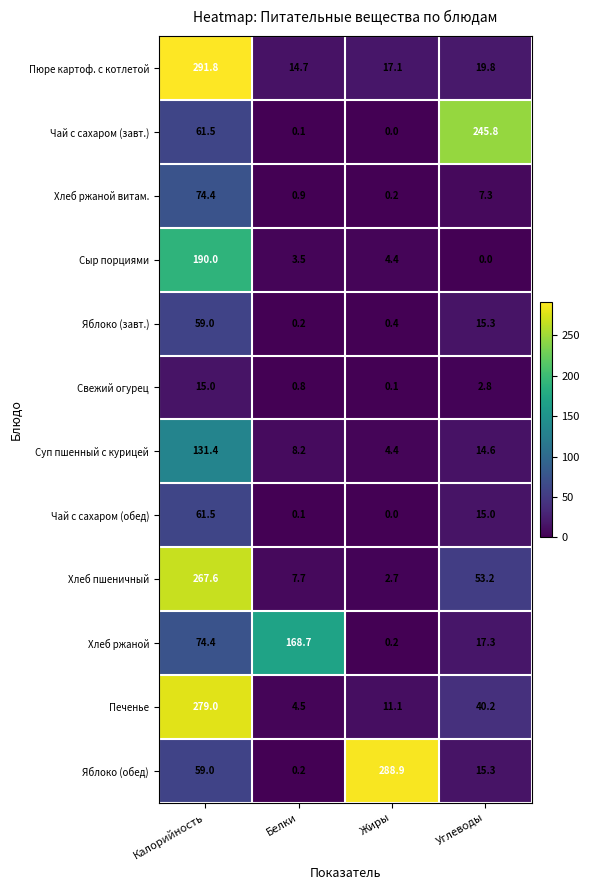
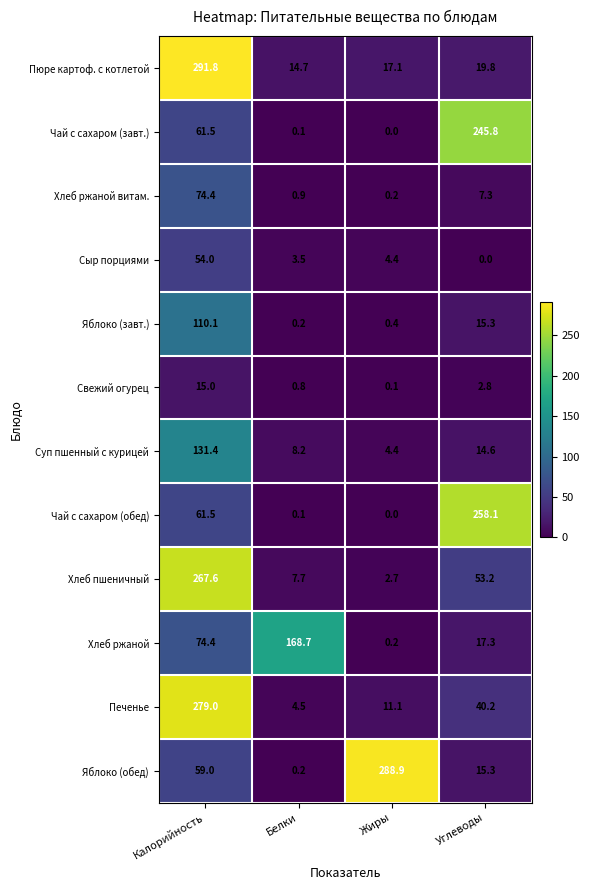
Сыр порциями, Калорийность: 190.0 -> 54.0
Яблоко (завт.), Калорийность: 59.0 -> 110.1
Чай с сахаром (обед), Углеводы: 15.0 -> 258.1
